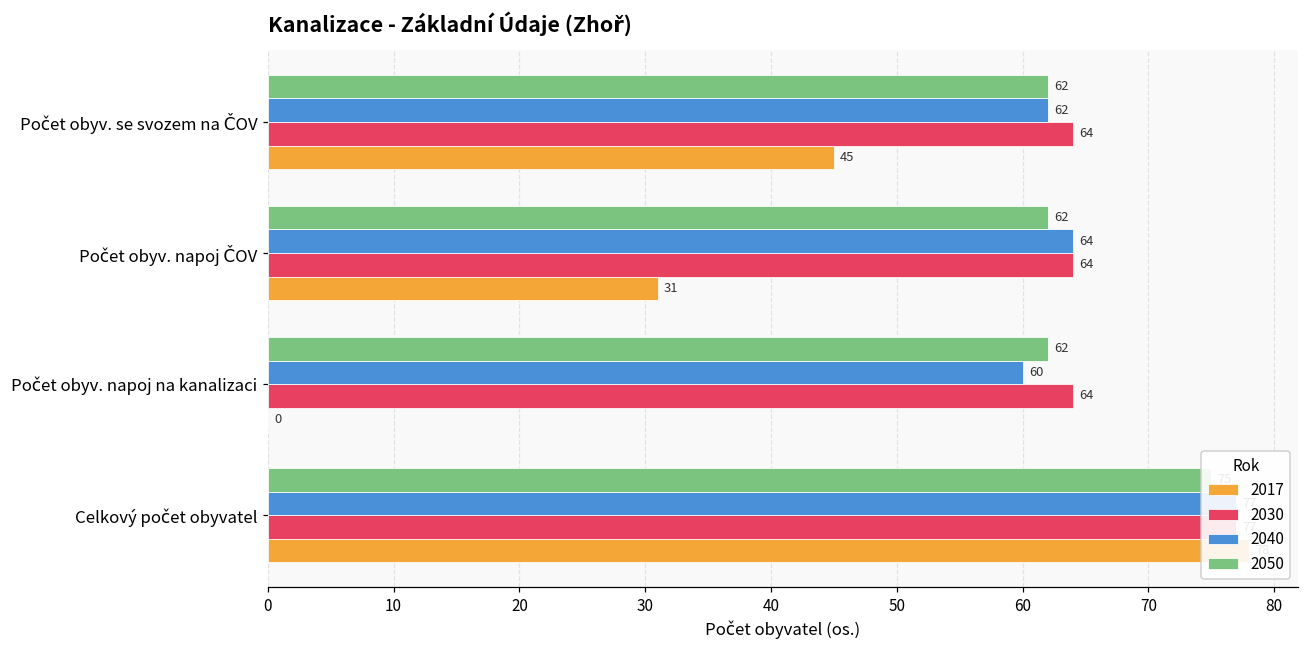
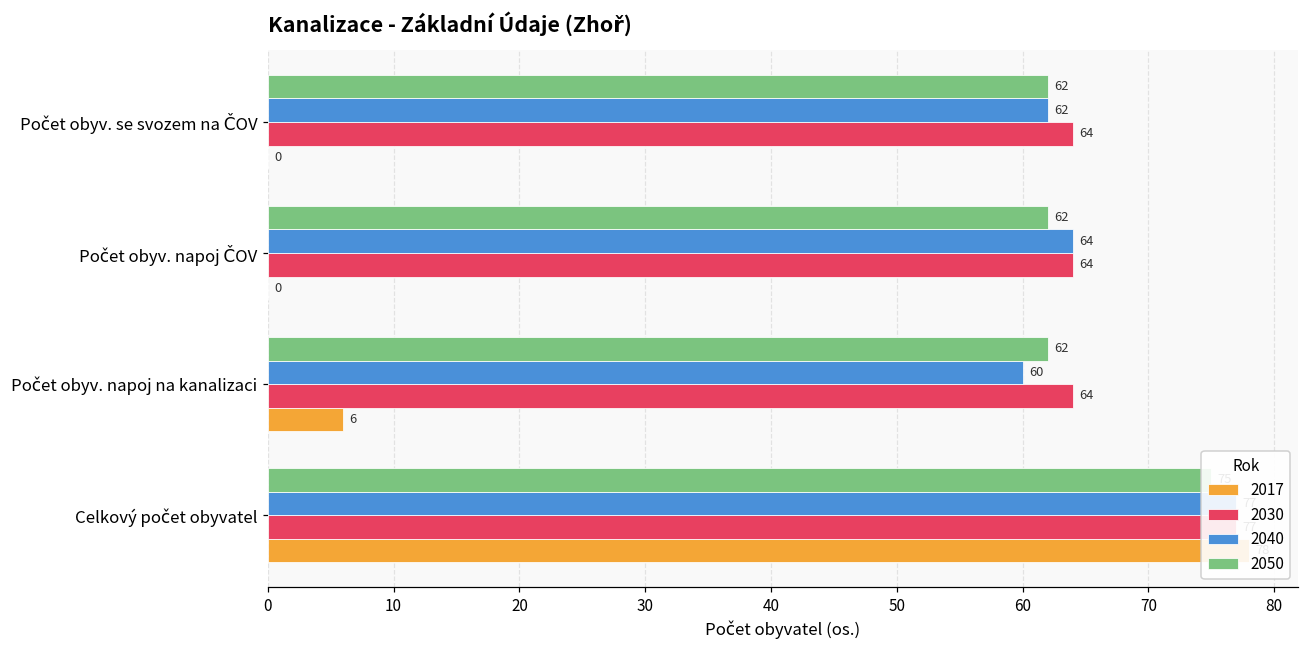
2017, Počet obyv. se svozem na ČOV: 45 -> 0
2017, Počet obyv. napoj ČOV: 31 -> 0
2017, Počet obyv. napoj na kanalizaci: 0 -> 6
